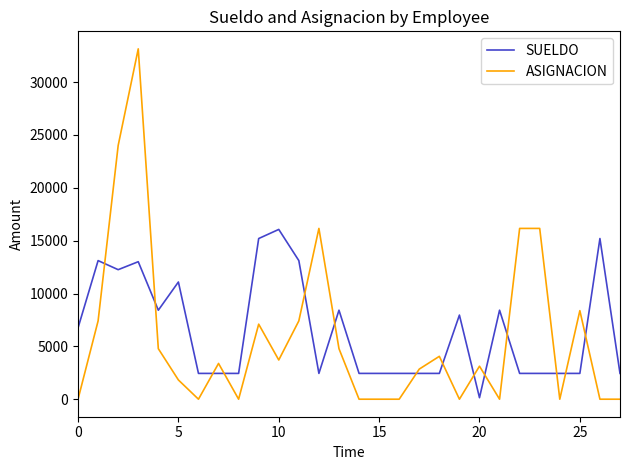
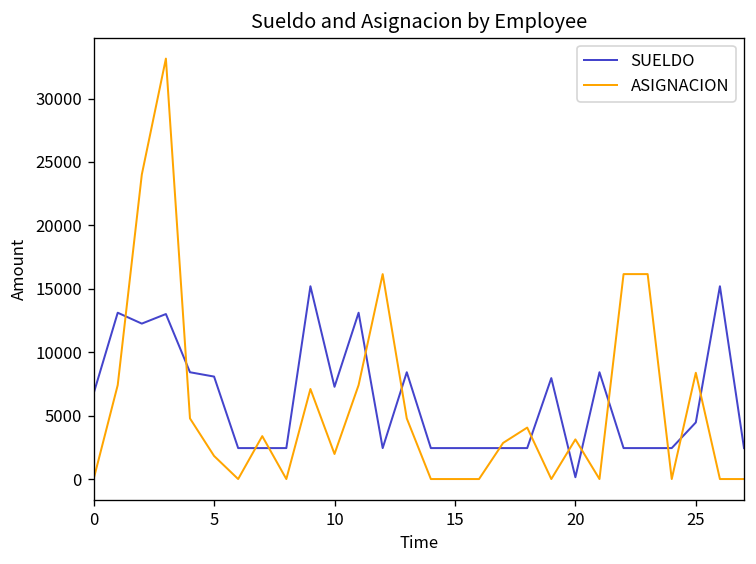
SUELDO, 5: 11100 -> 8100
SUELDO, 10: 16100 -> 7300
ASIGNACION, 10: 3700 -> 2000
SUELDO, 25: 2400 -> 4500
